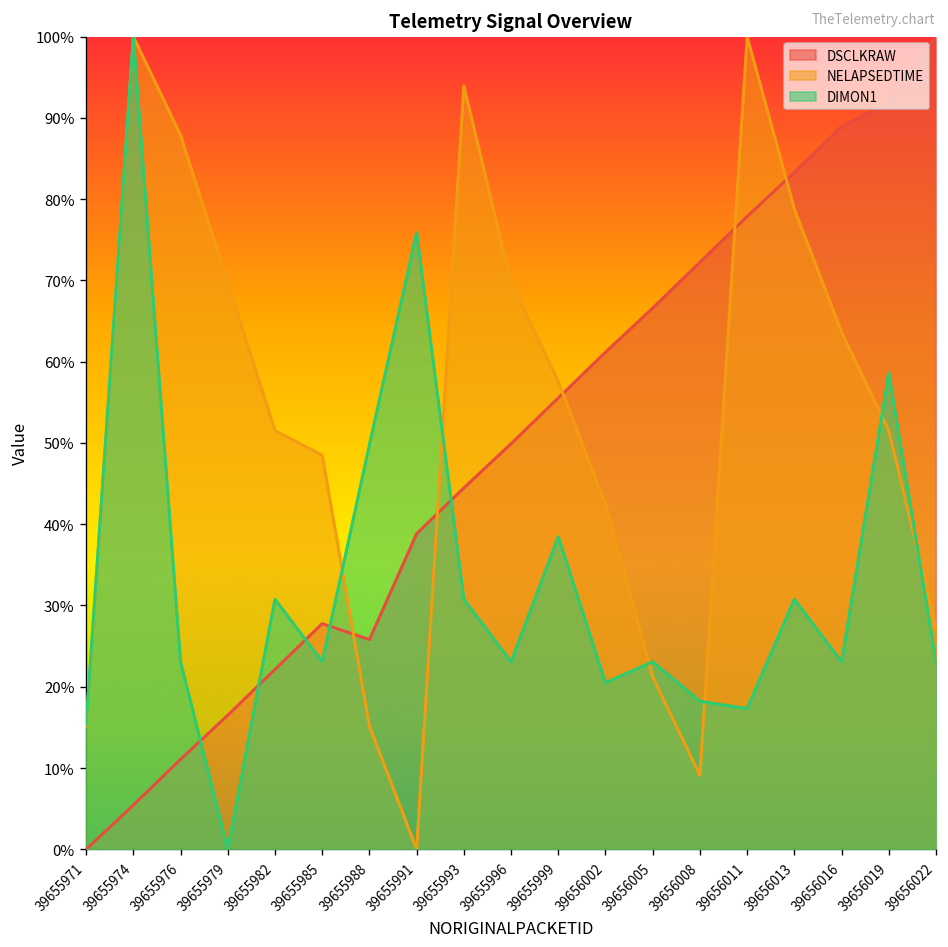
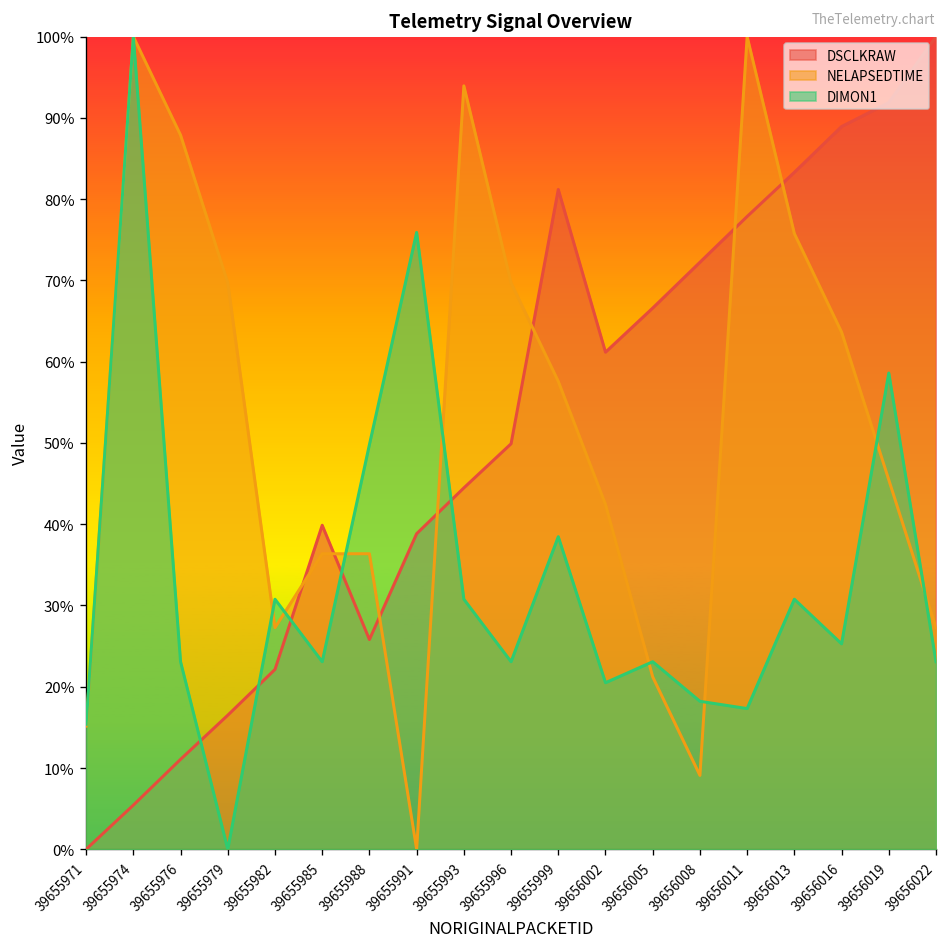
NELAPSEDTIME, 39655982: 52% -> 27%
DSCLKRAW, 39655985: 28% -> 40%
NELAPSEDTIME, 39655985: 48% -> 36%
NELAPSEDTIME, 39655988: 15% -> 36%
DSCLKRAW, 39655999: 56% -> 81%
NELAPSEDTIME, 39656013: 79% -> 76%
DIMON1, 39656016: 23% -> 25%
NELAPSEDTIME, 39656019: 52% -> 45%
